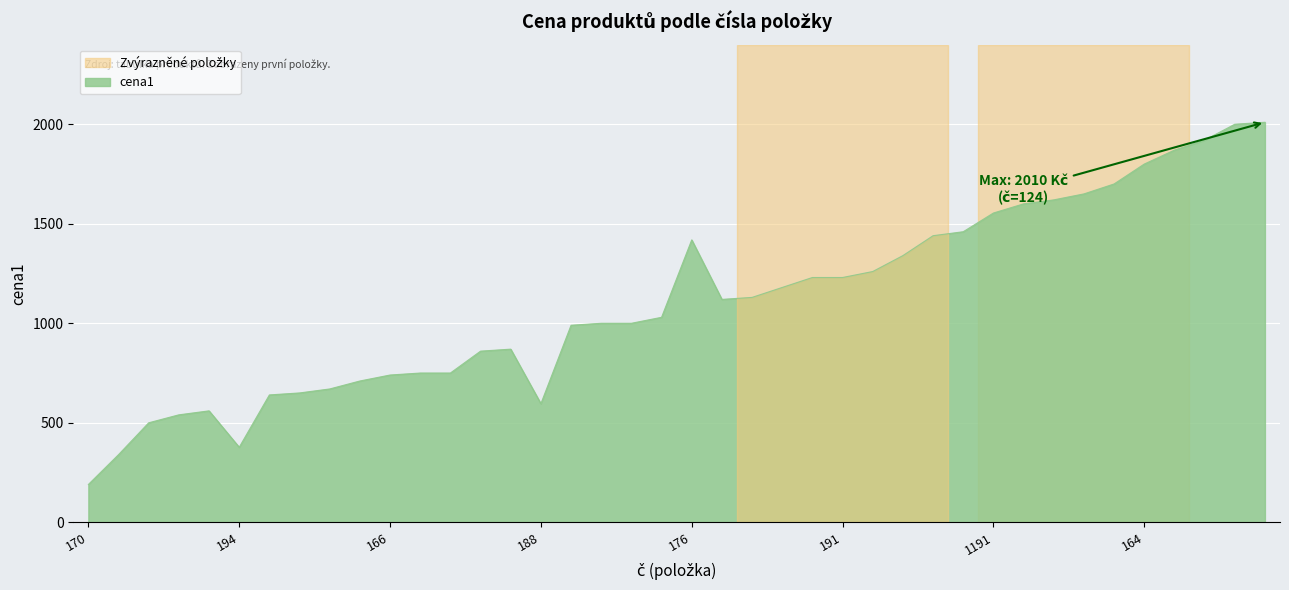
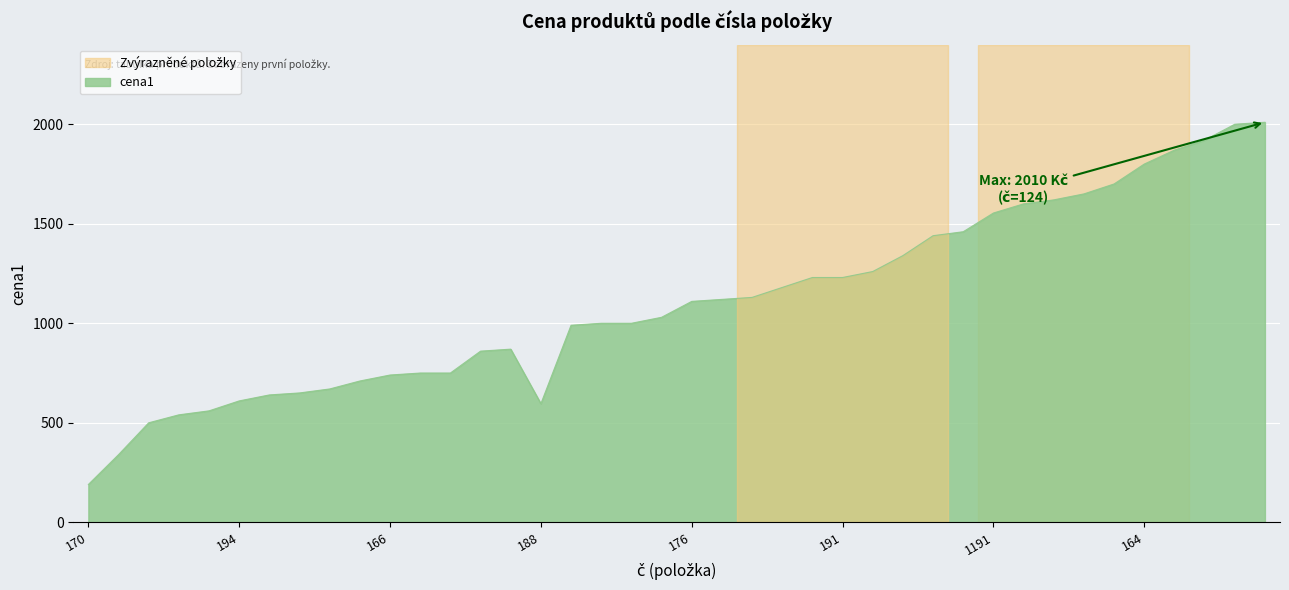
194: 380 -> 610
176: 1420 -> 1110
